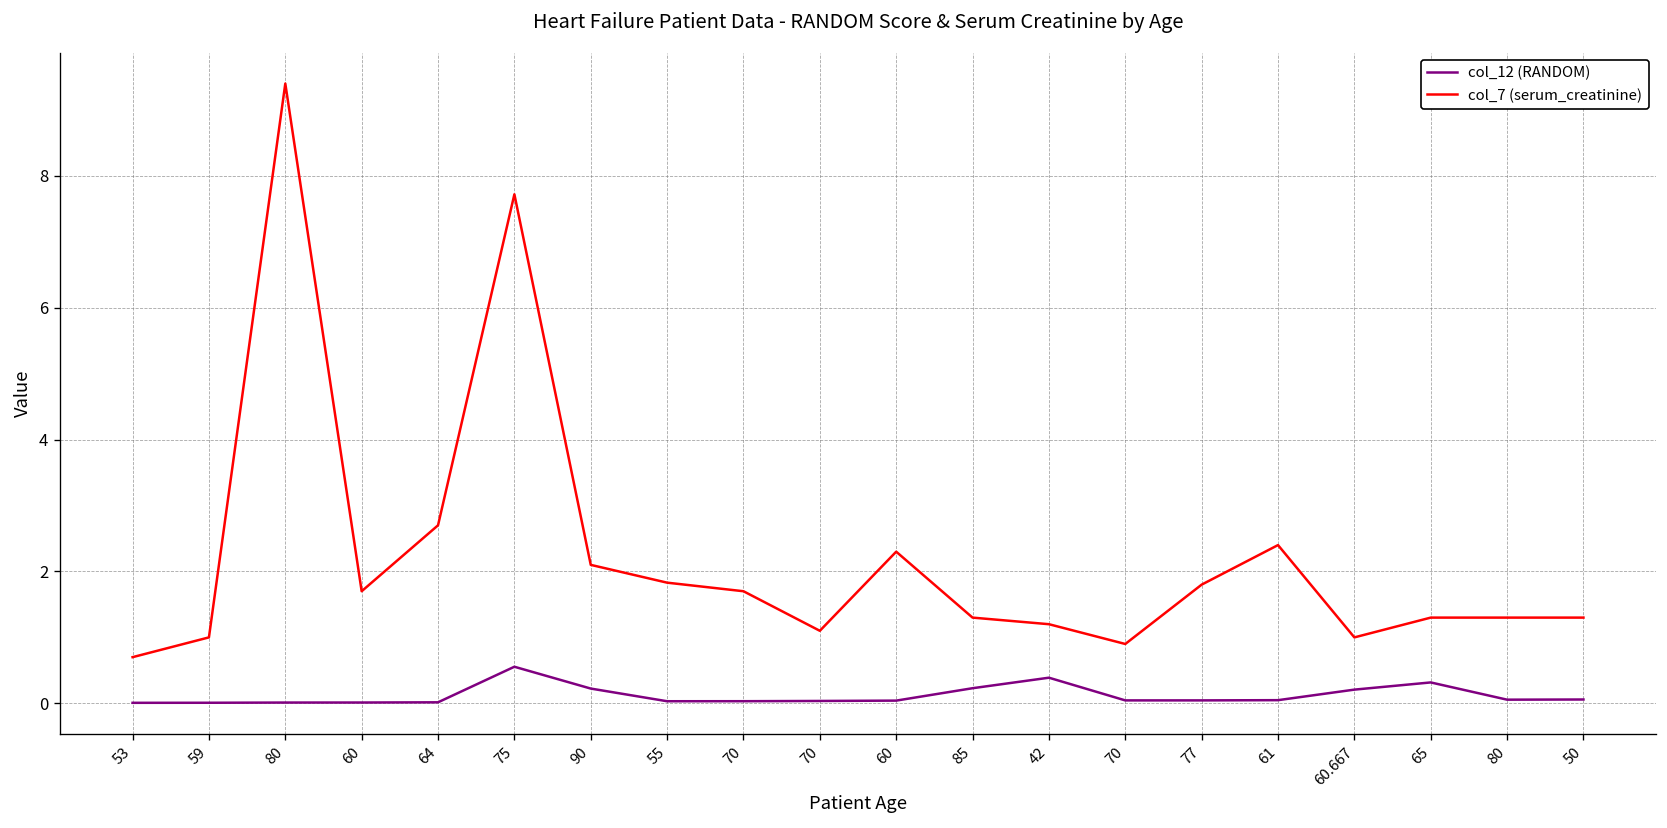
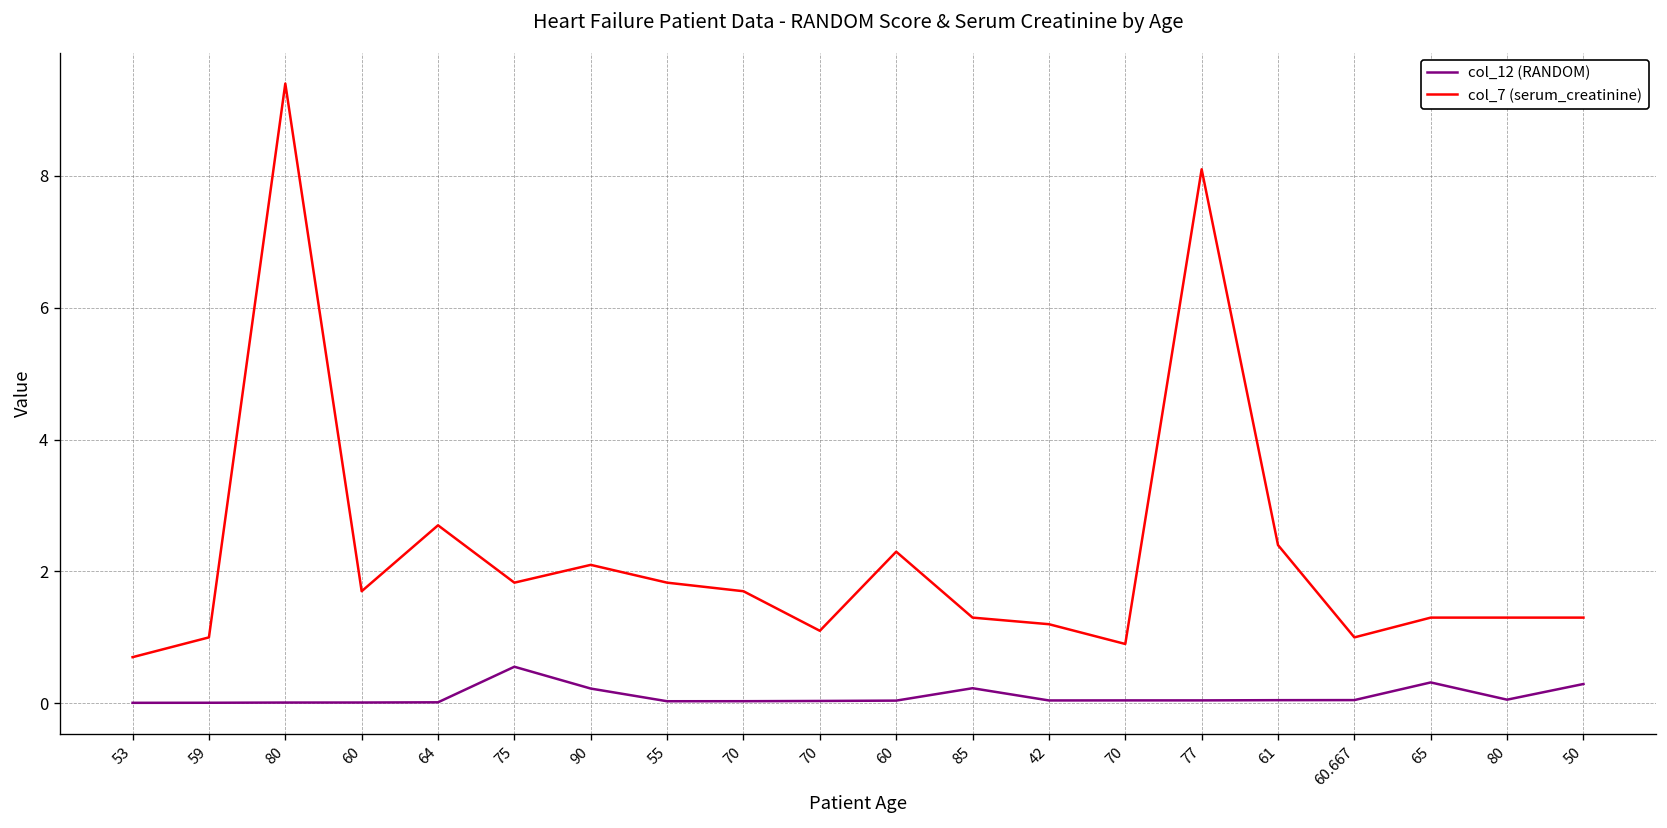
col_7 (serum_creatinine), 75: 7.7 -> 1.8
col_12 (RANDOM), 42: 0.4 -> 0.0
col_7 (serum_creatinine), 77: 1.8 -> 8.1
col_12 (RANDOM), 60.667: 0.2 -> 0.0
col_12 (RANDOM), 50: 0.1 -> 0.3
